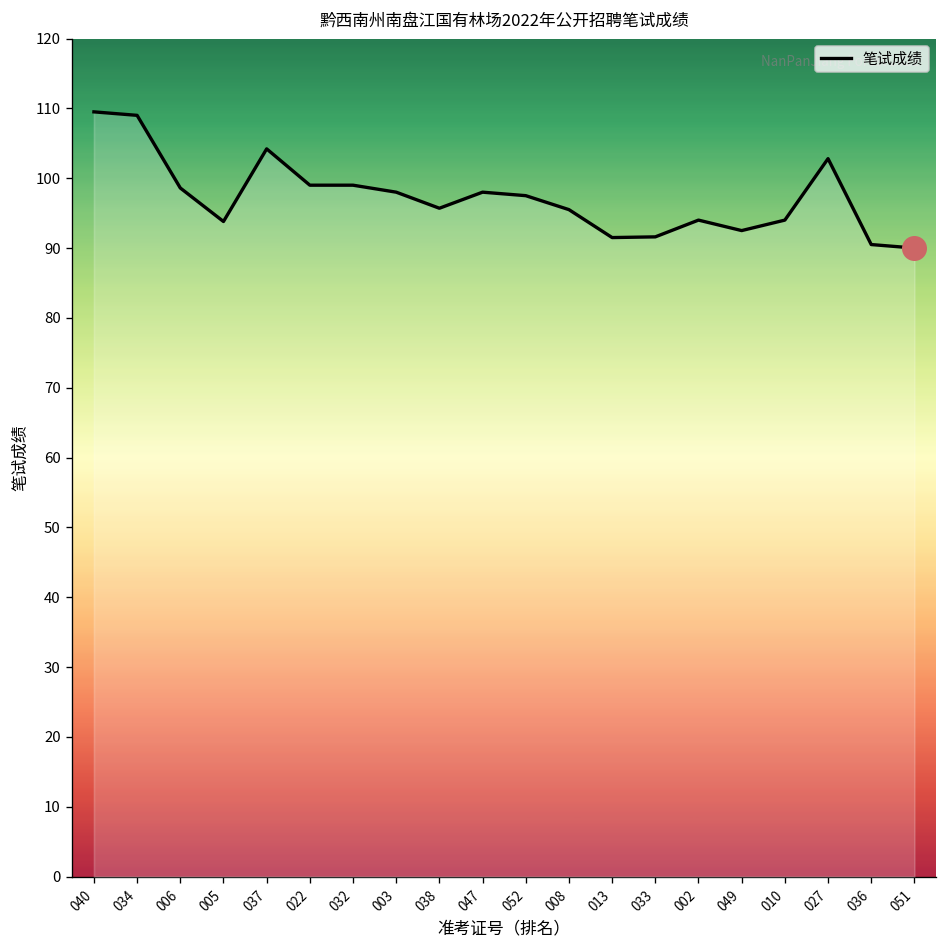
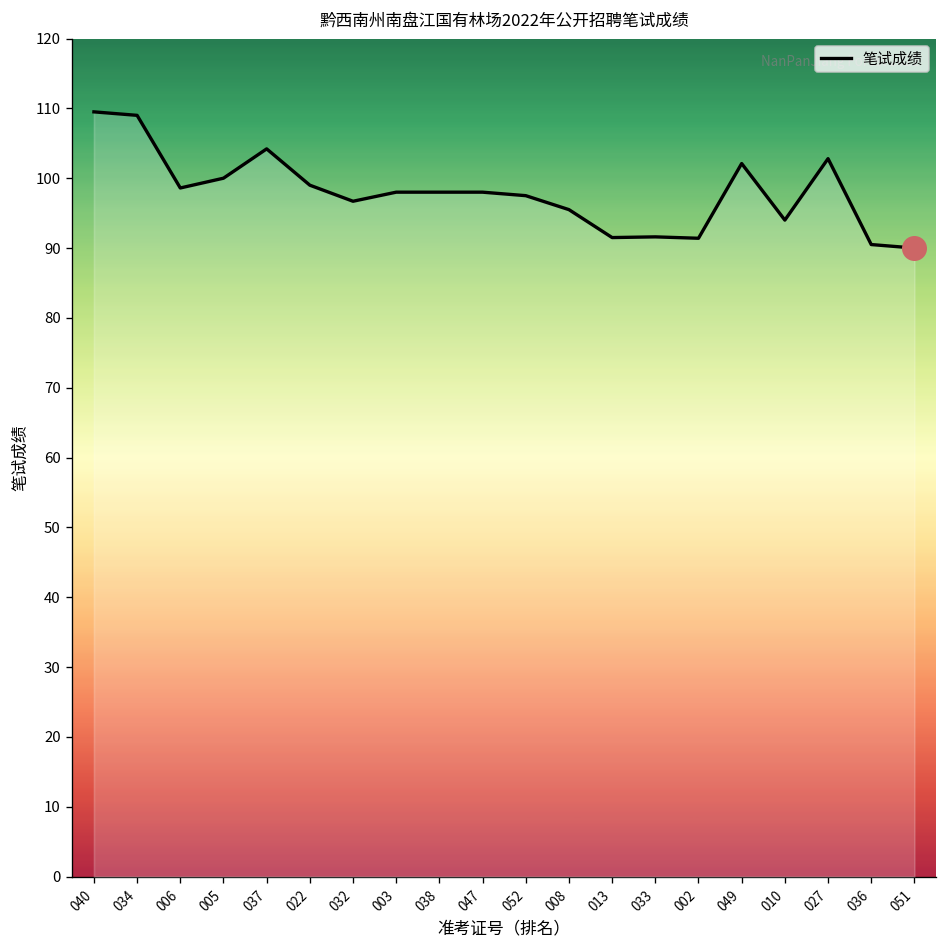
笔试成绩, 005: 94 -> 100
笔试成绩, 032: 99 -> 97
笔试成绩, 038: 96 -> 98
笔试成绩, 002: 94 -> 91
笔试成绩, 049: 93 -> 102
